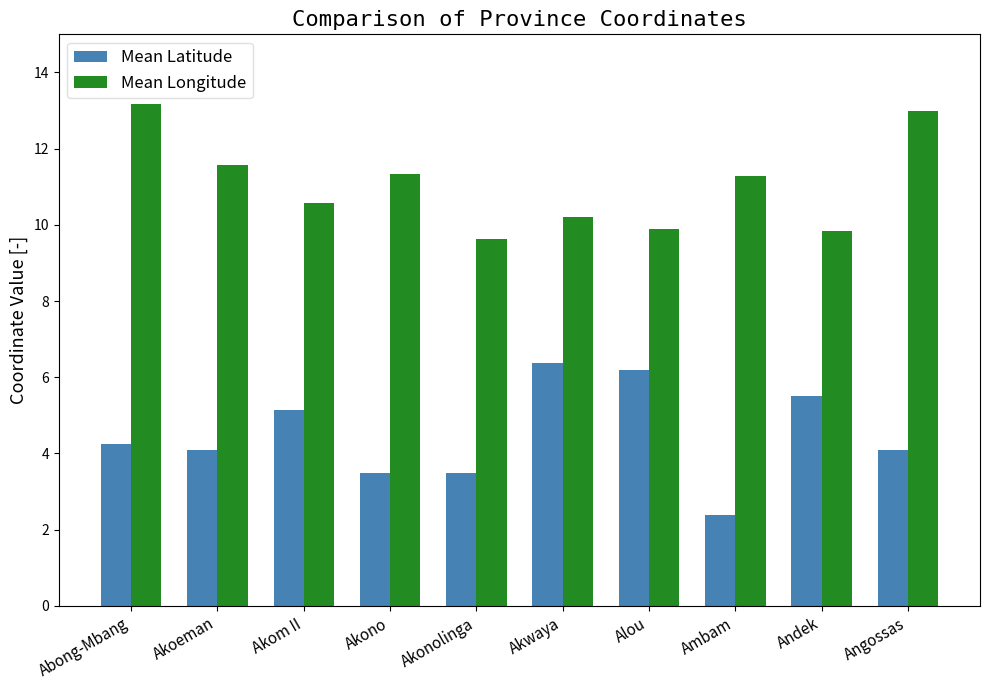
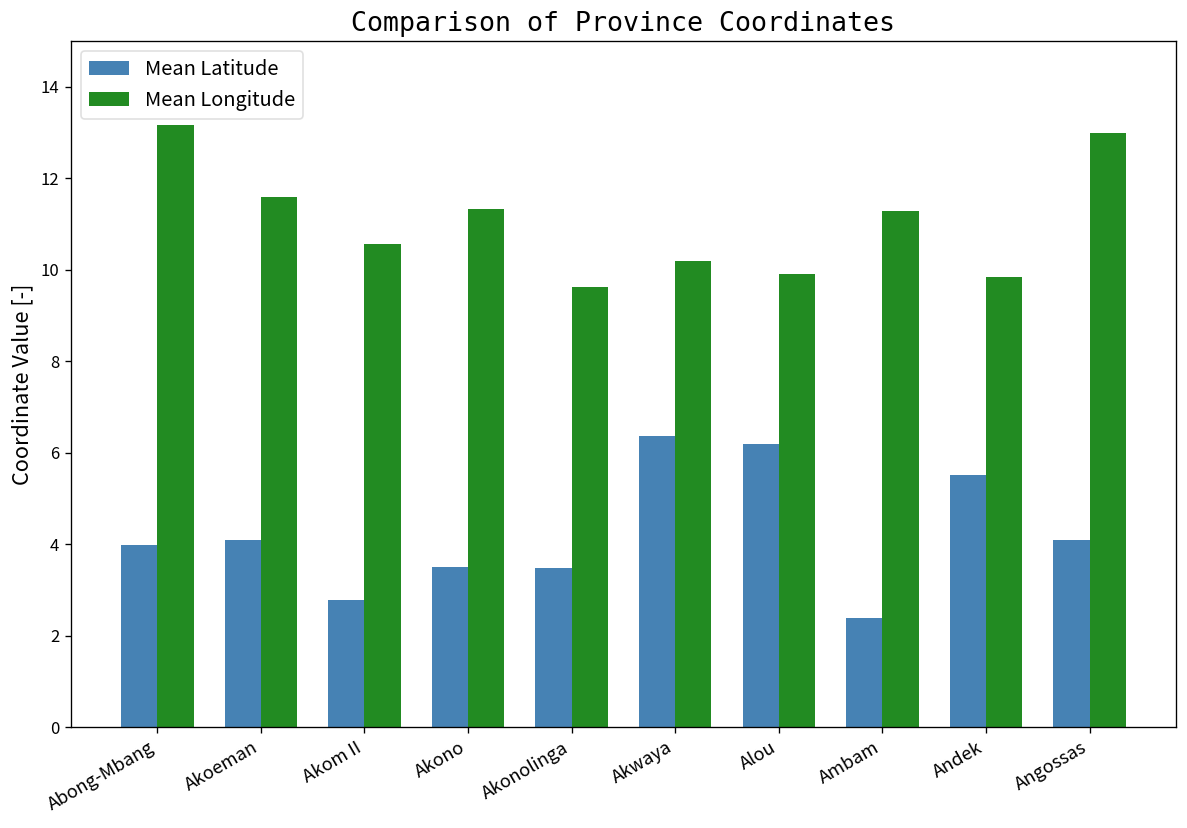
Mean Latitude, Abong-Mbang: 4.3 -> 4.0
Mean Latitude, Akom II: 5.1 -> 2.8
